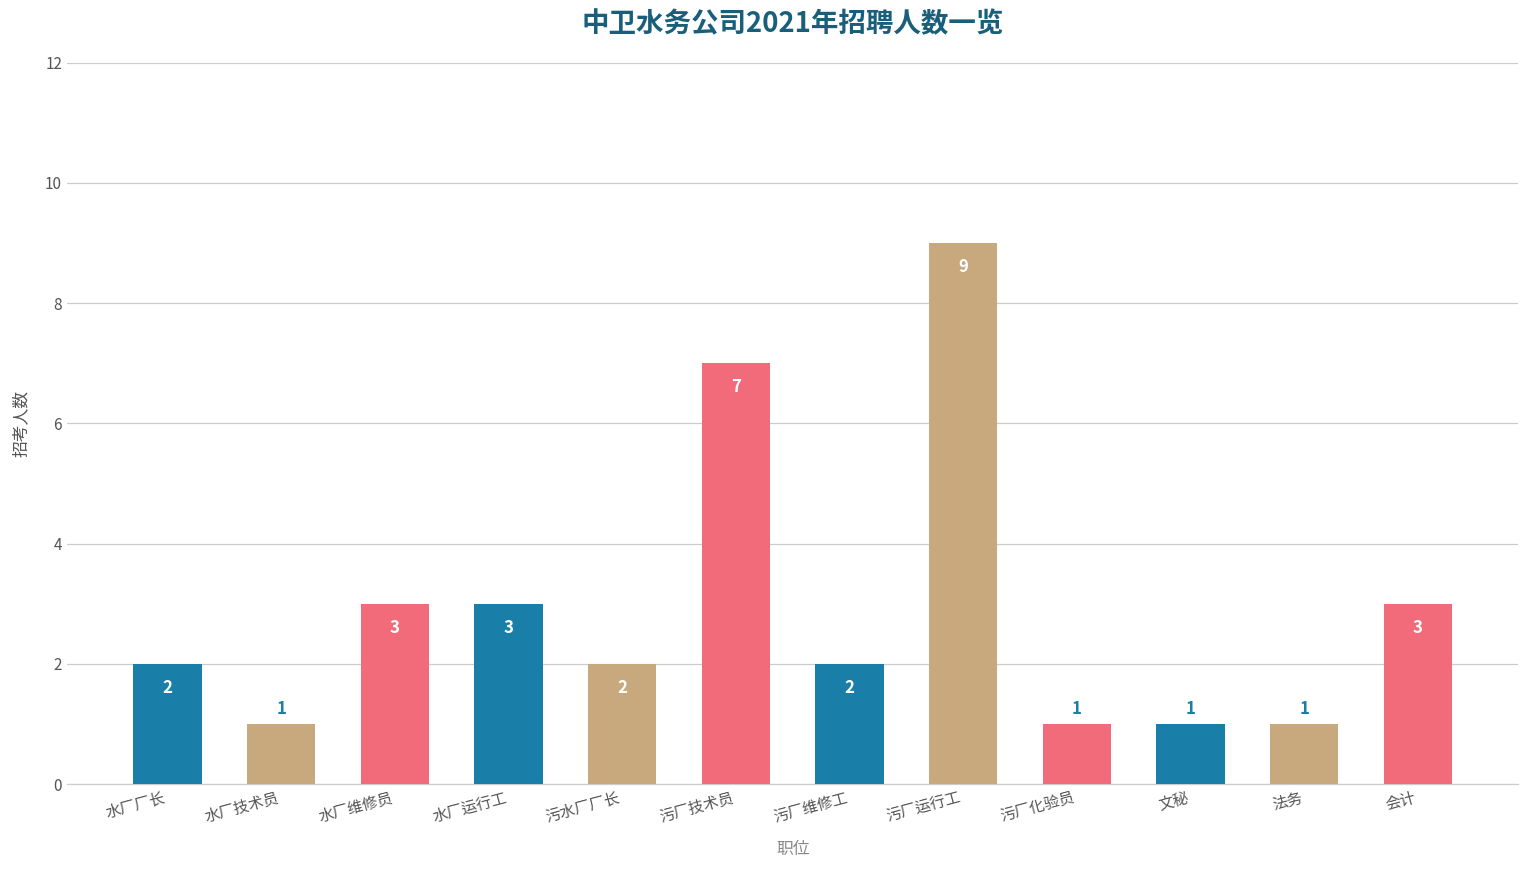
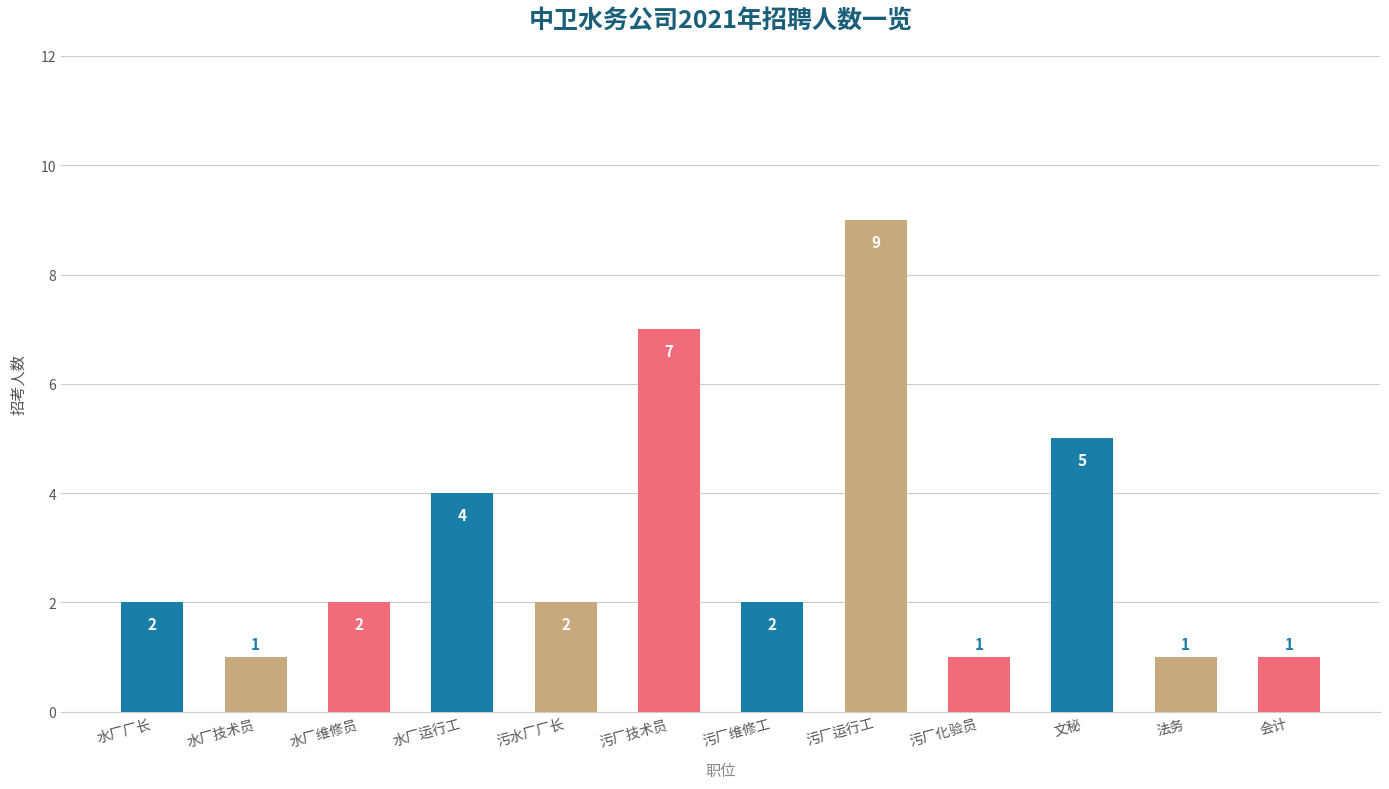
水厂维修员: 3 -> 2
水厂运行工: 3 -> 4
文秘: 1 -> 5
会计: 3 -> 1
